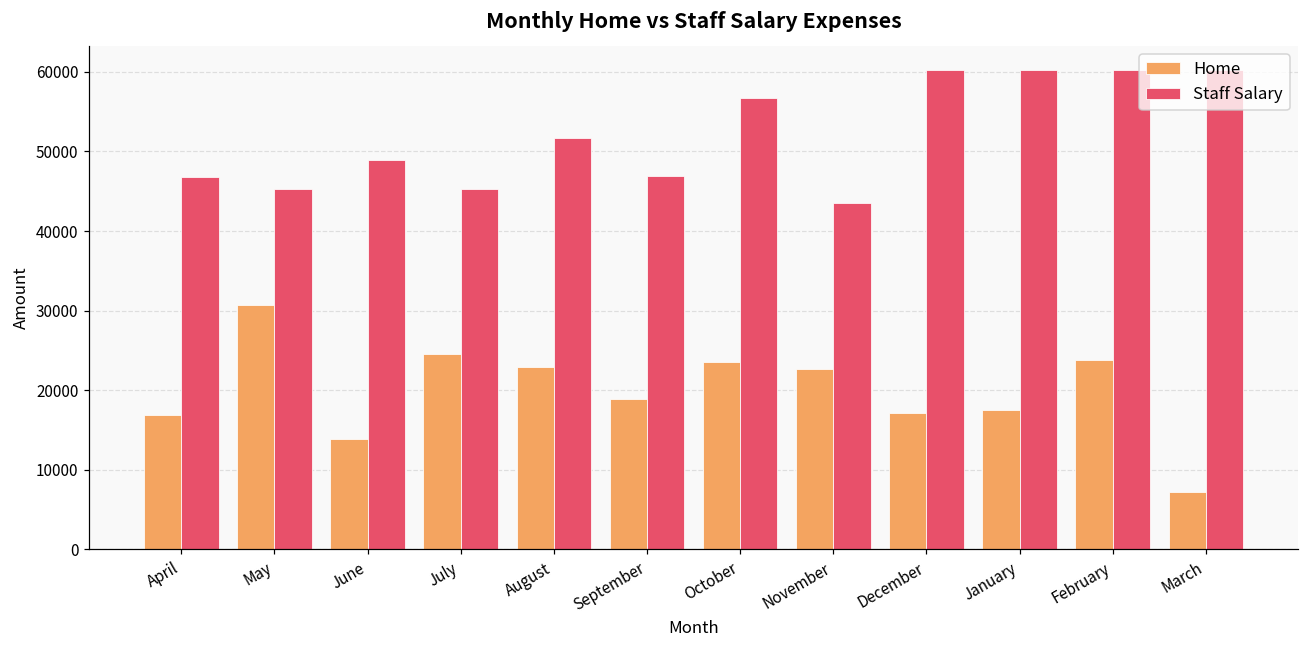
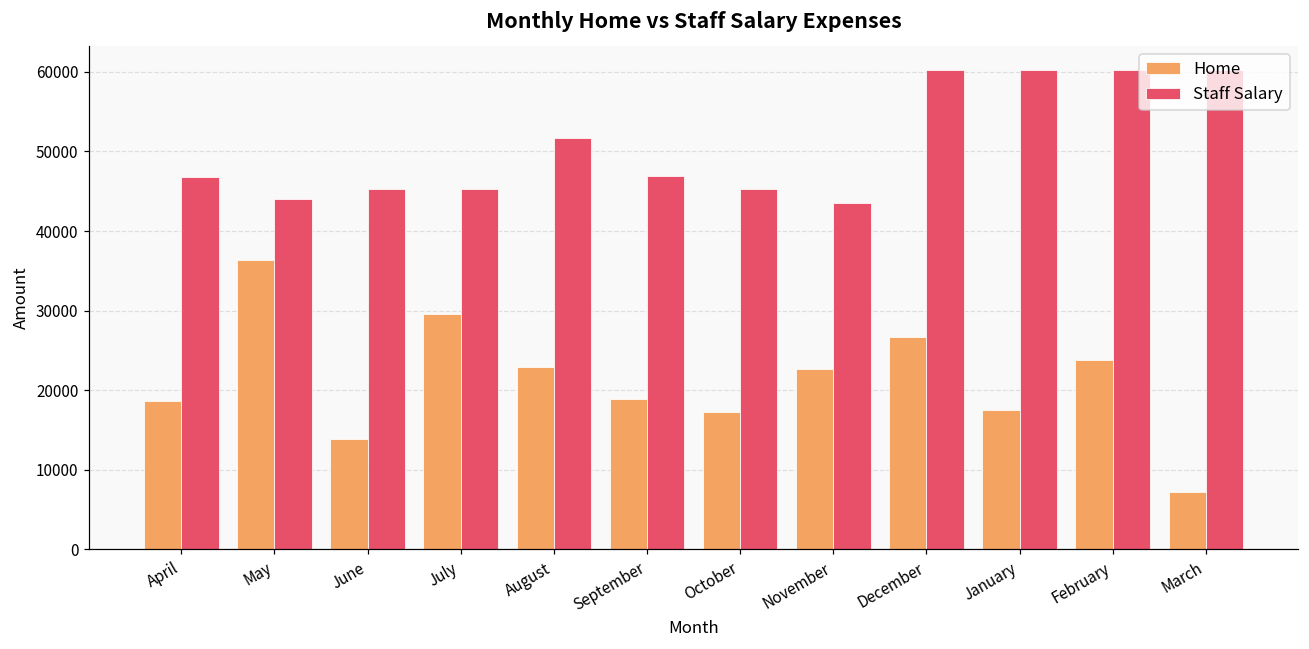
Home, April: 17000 -> 19000
Home, May: 31000 -> 36000
Staff Salary, May: 45000 -> 44000
Staff Salary, June: 49000 -> 45000
Home, July: 25000 -> 30000
Home, October: 24000 -> 17000
Staff Salary, October: 57000 -> 45000
Home, December: 17000 -> 27000
